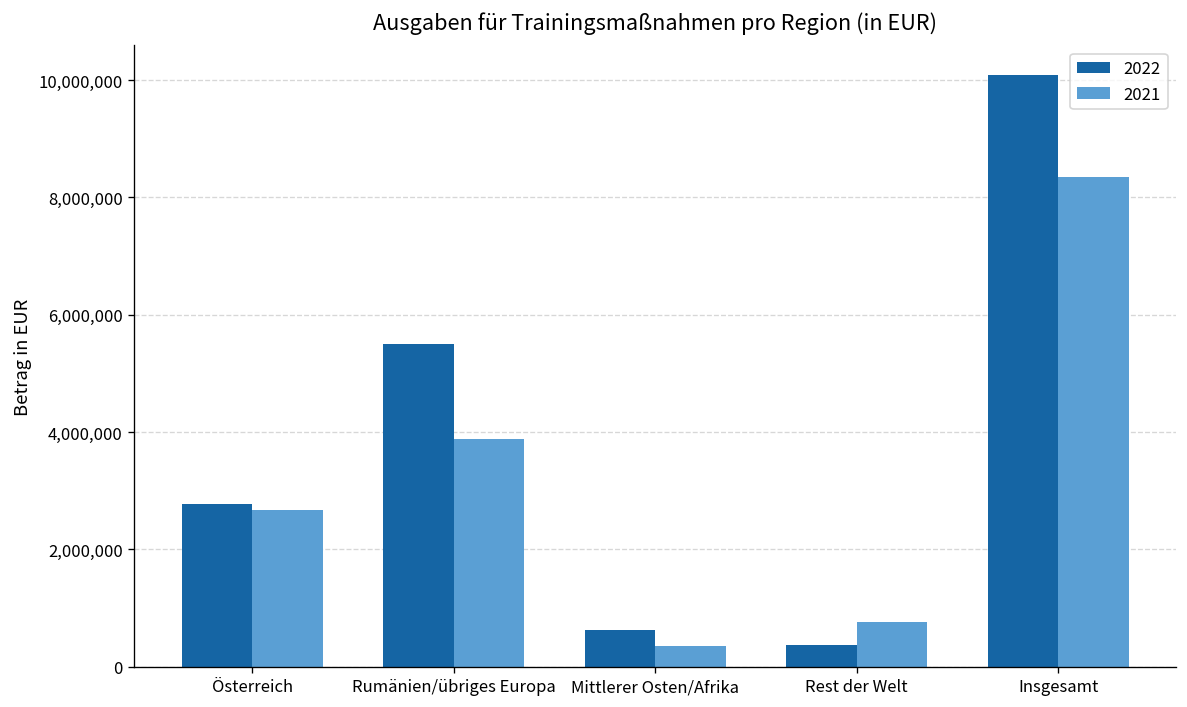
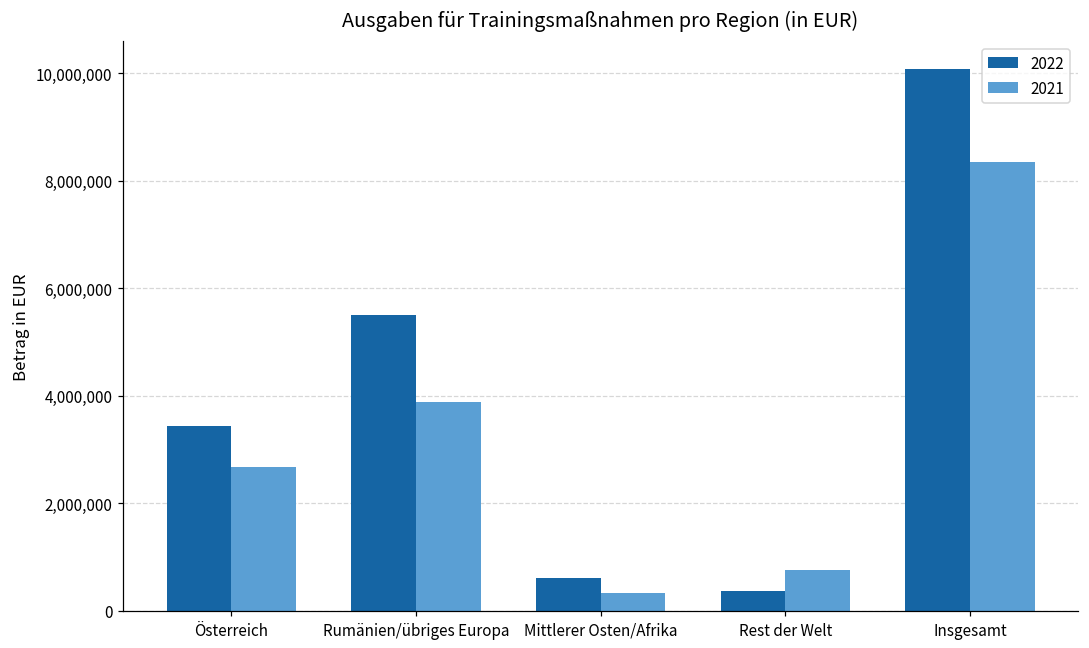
2022, Österreich: 2,800,000 -> 3,400,000
